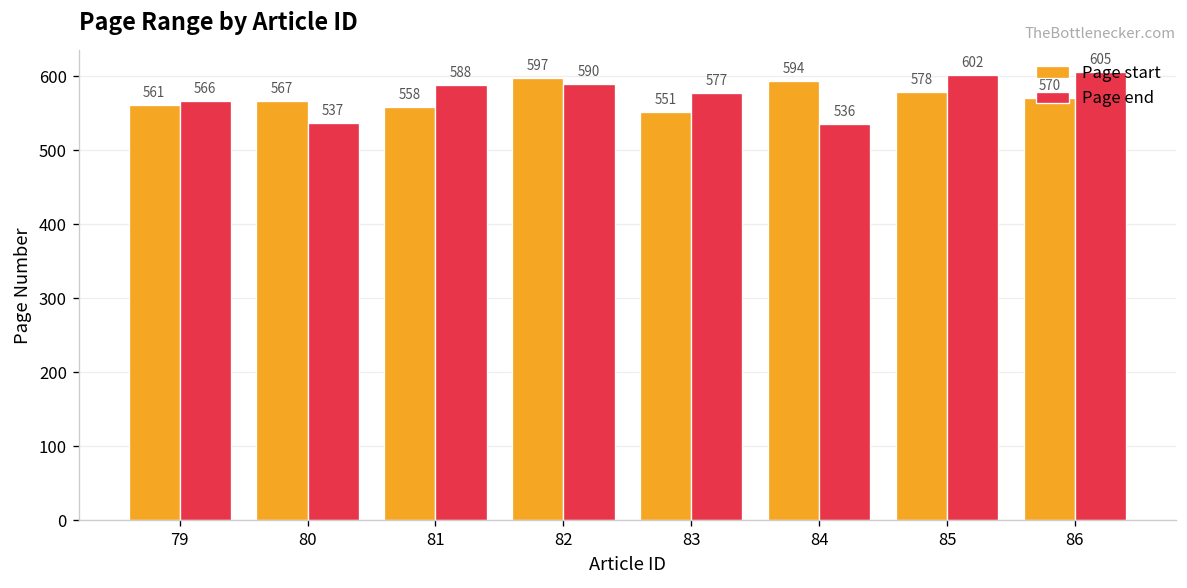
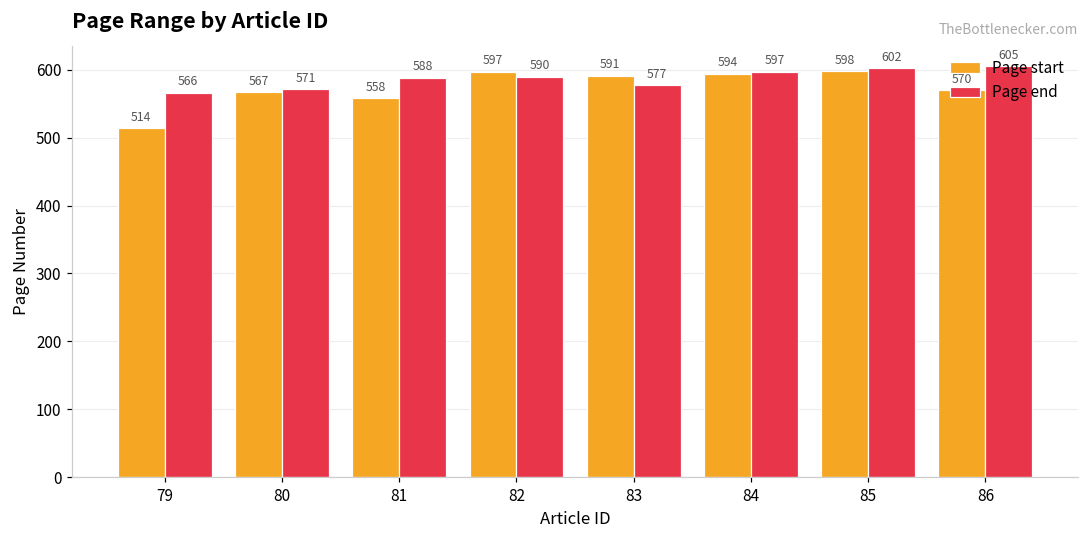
Page start, 79: 561 -> 514
Page end, 80: 537 -> 571
Page start, 83: 551 -> 591
Page end, 84: 536 -> 597
Page start, 85: 578 -> 598
